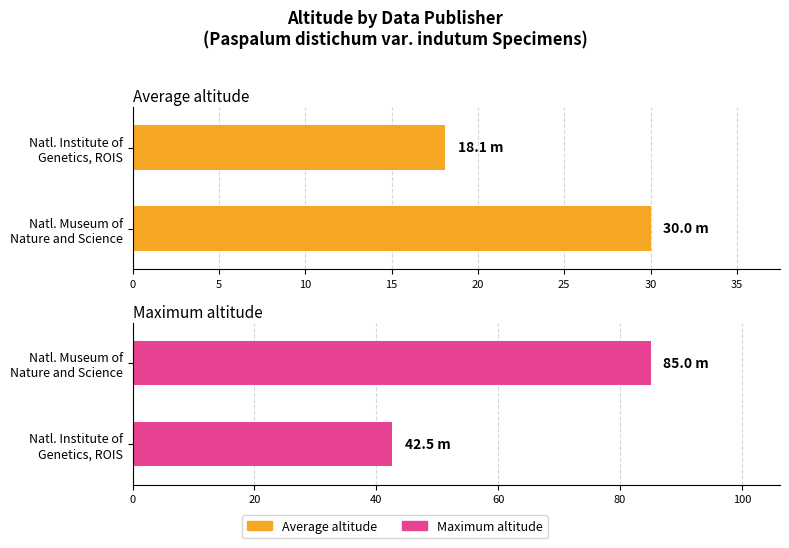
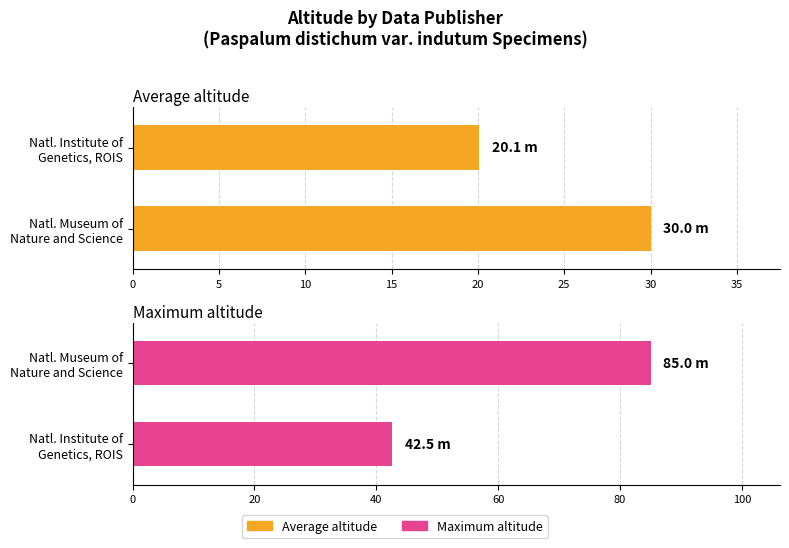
Average altitude, Natl. Institute of Genetics, ROIS: 18.1 -> 20.1
